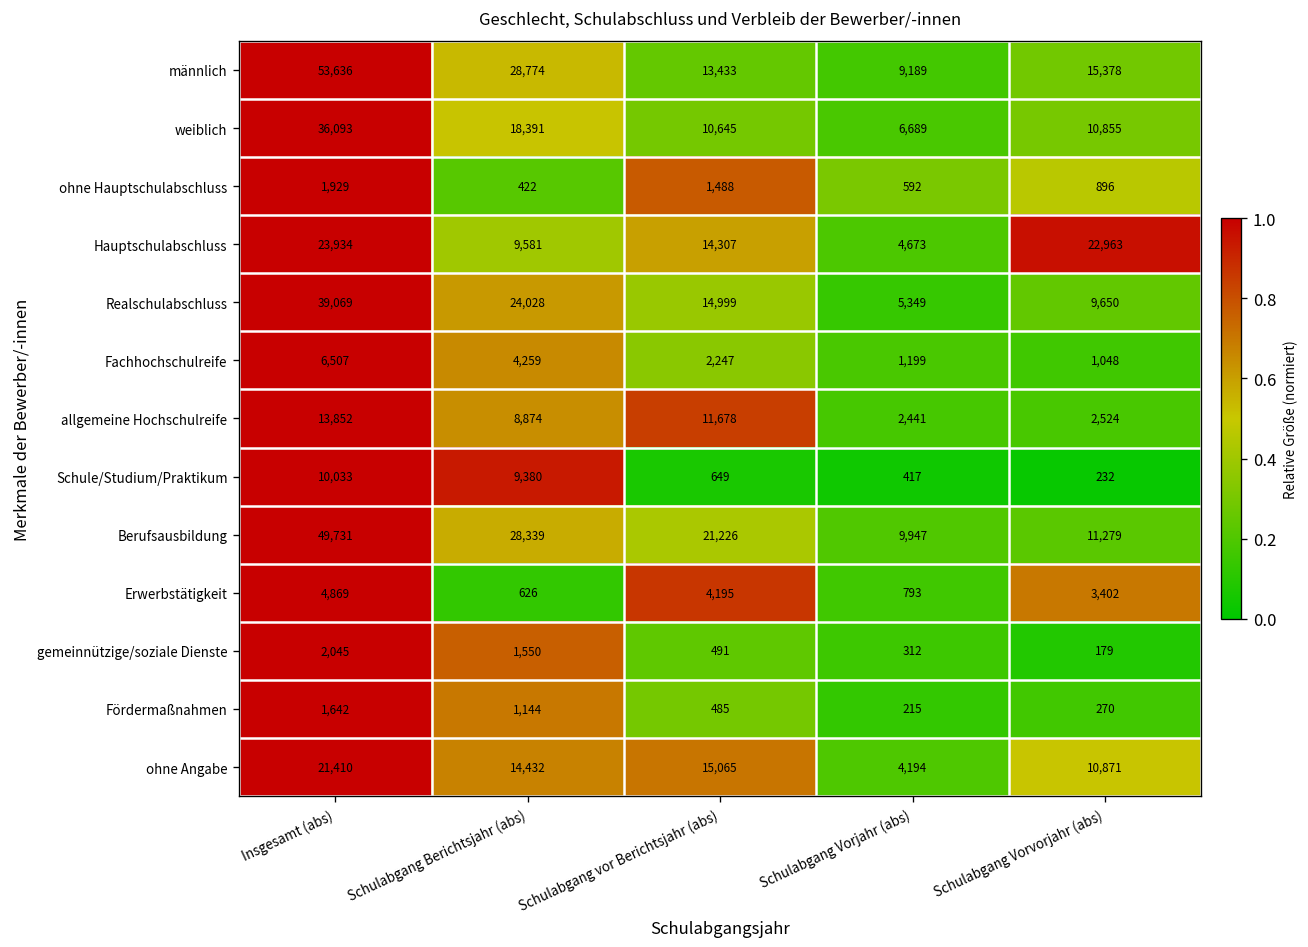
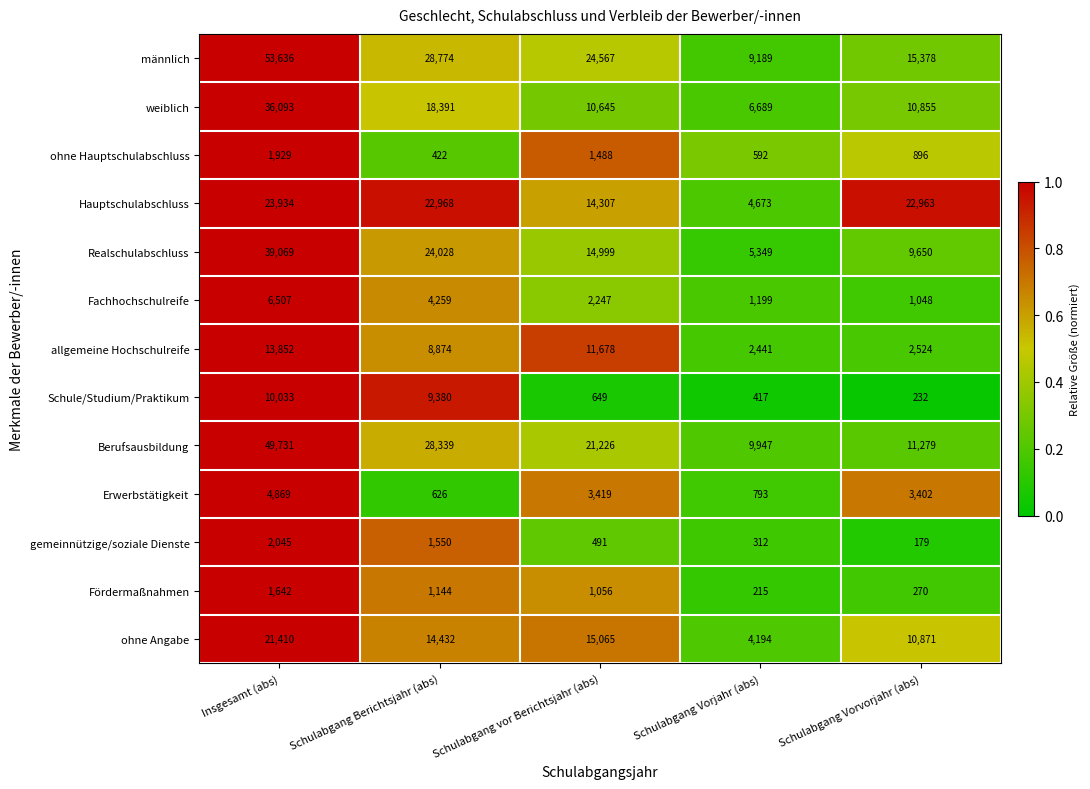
männlich, Schulabgang vor Berichtsjahr (abs): 13,433 -> 24,567
Hauptschulabschluss, Schulabgang Berichtsjahr (abs): 9,581 -> 22,968
Erwerbstätigkeit, Schulabgang vor Berichtsjahr (abs): 4,195 -> 3,419
Fördermaßnahmen, Schulabgang vor Berichtsjahr (abs): 485 -> 1,056
